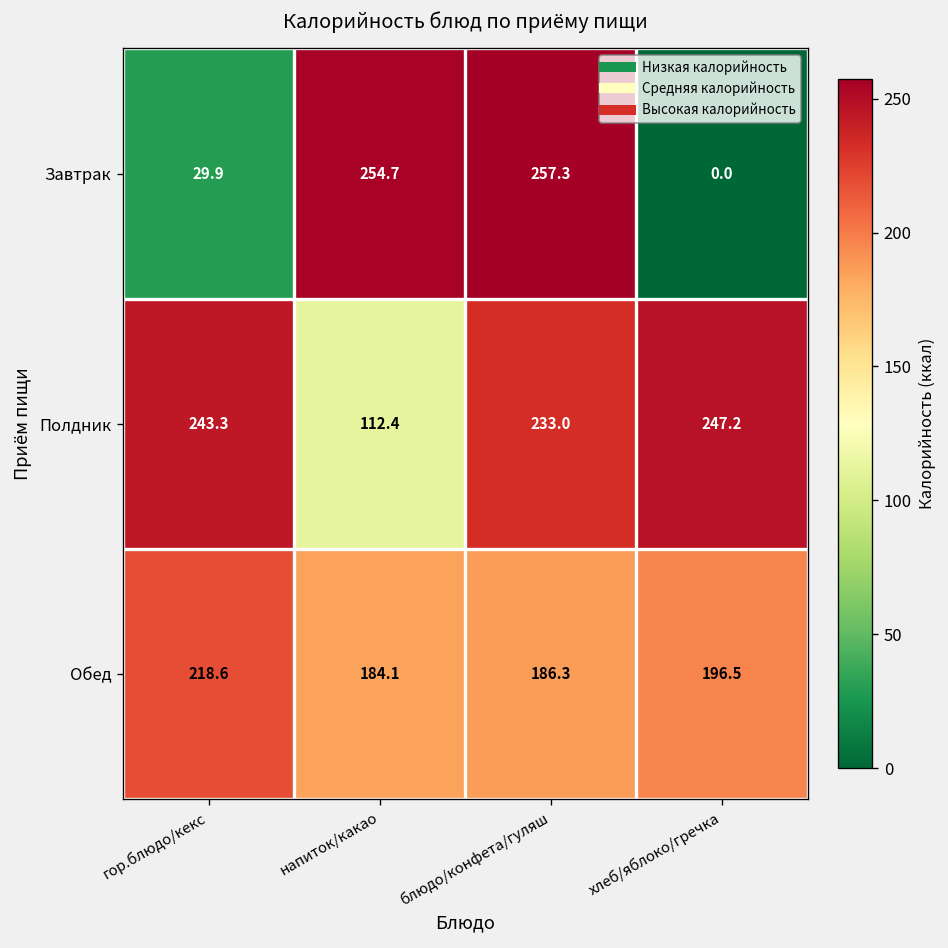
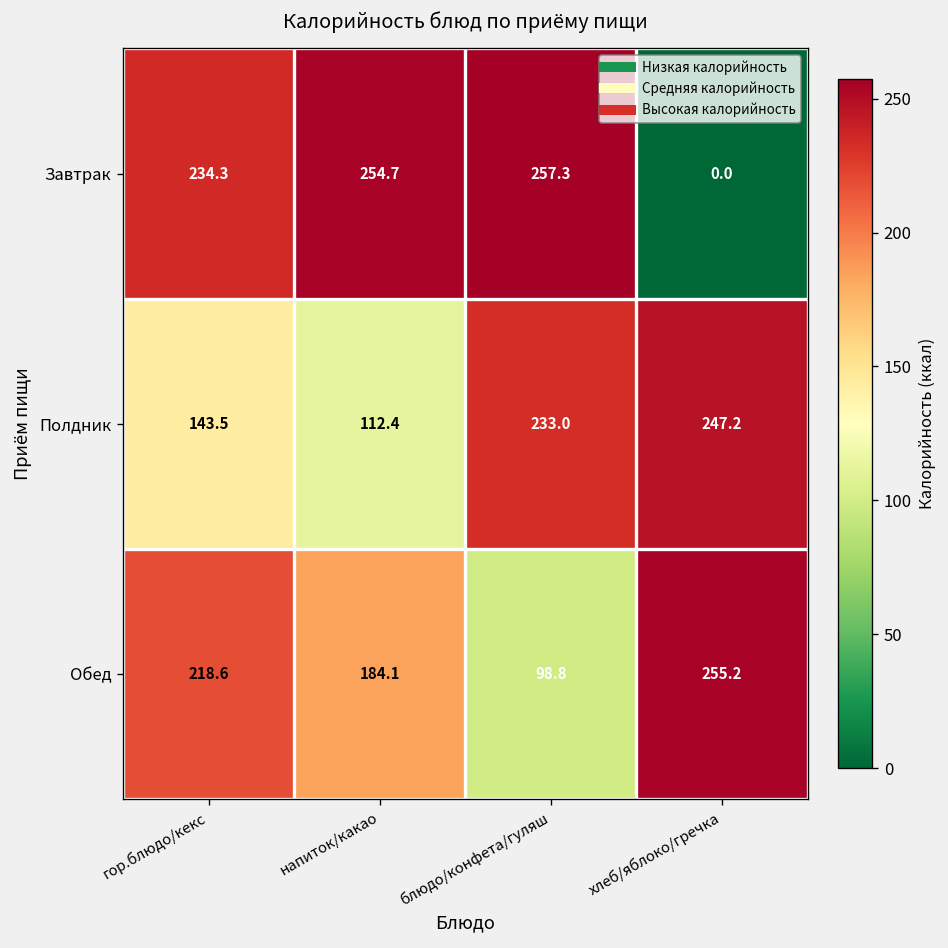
Завтрак, гор.блюдо/кекс: 29.9 -> 234.3
Полдник, гор.блюдо/кекс: 243.3 -> 143.5
Обед, блюдо/конфета/гуляш: 186.3 -> 98.8
Обед, хлеб/яблоко/гречка: 196.5 -> 255.2
